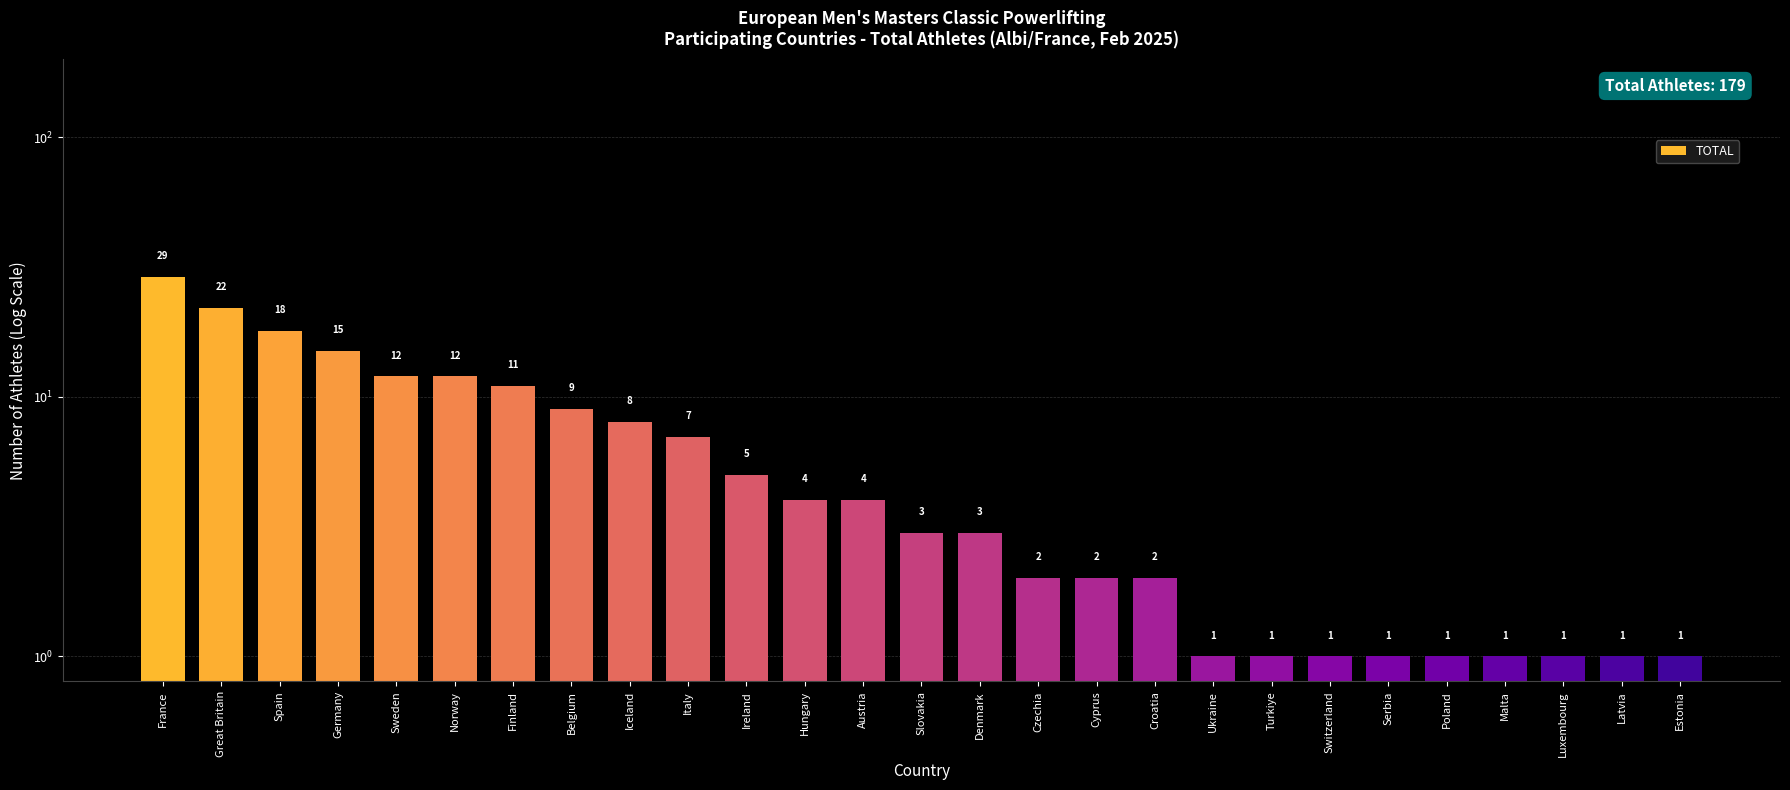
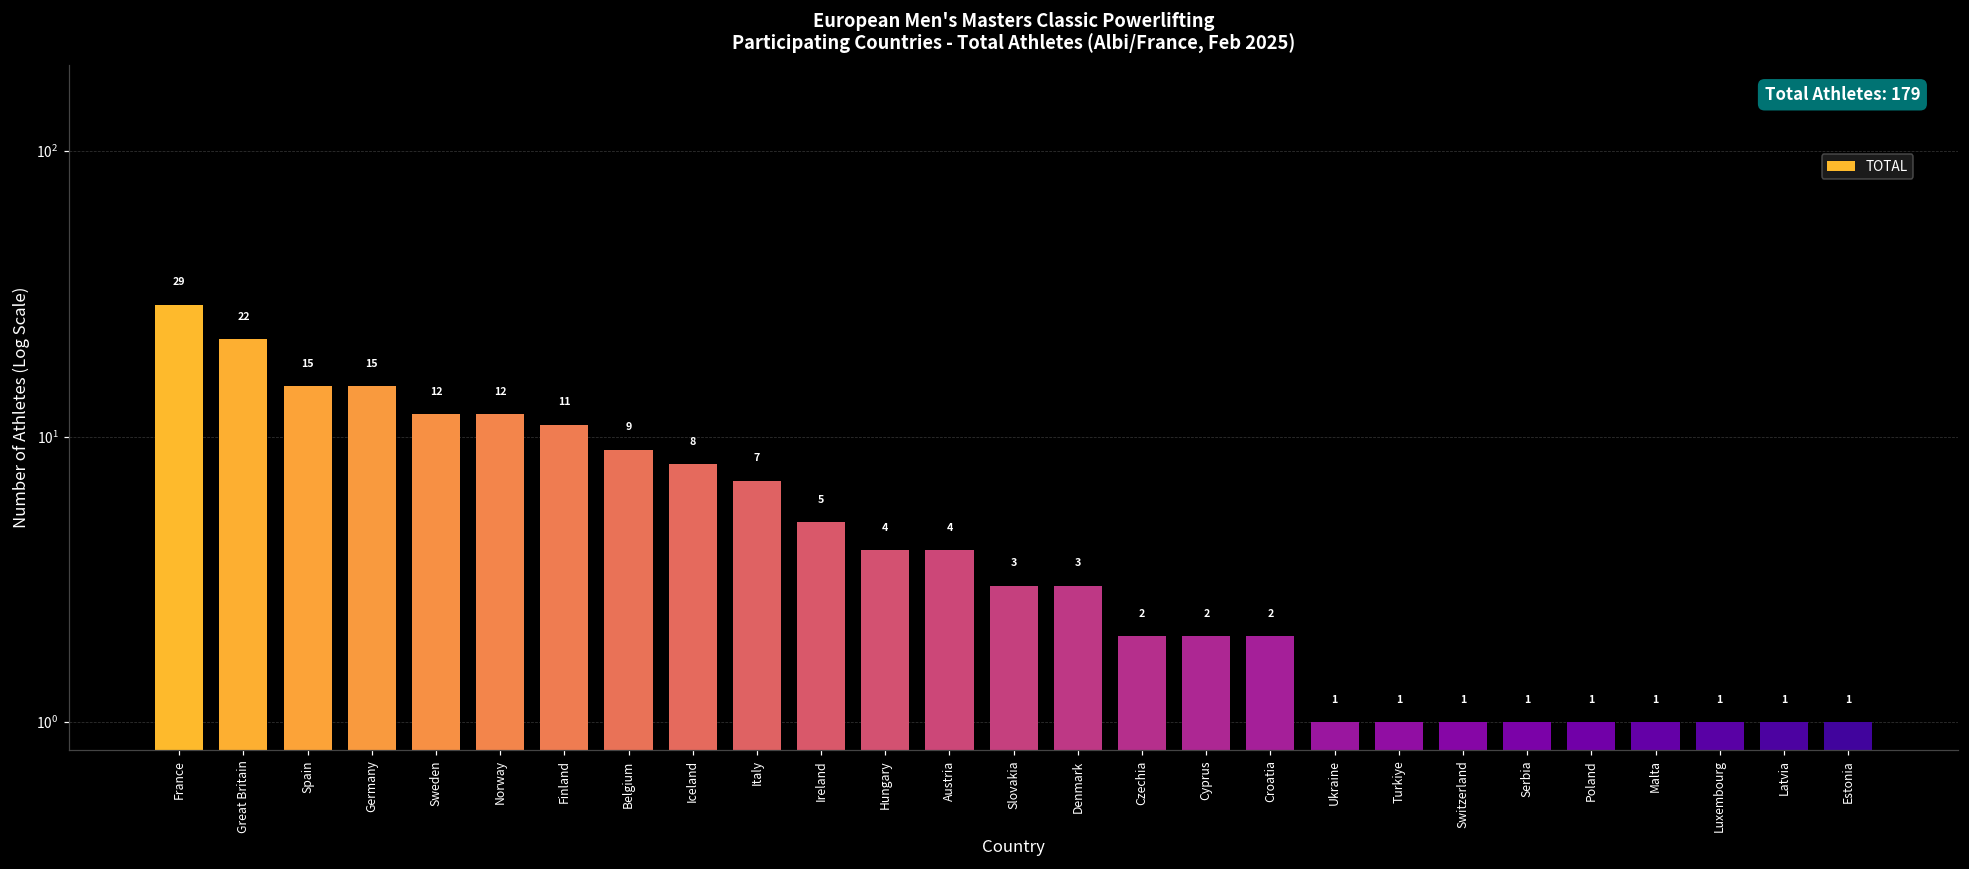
Spain: 18 -> 15
